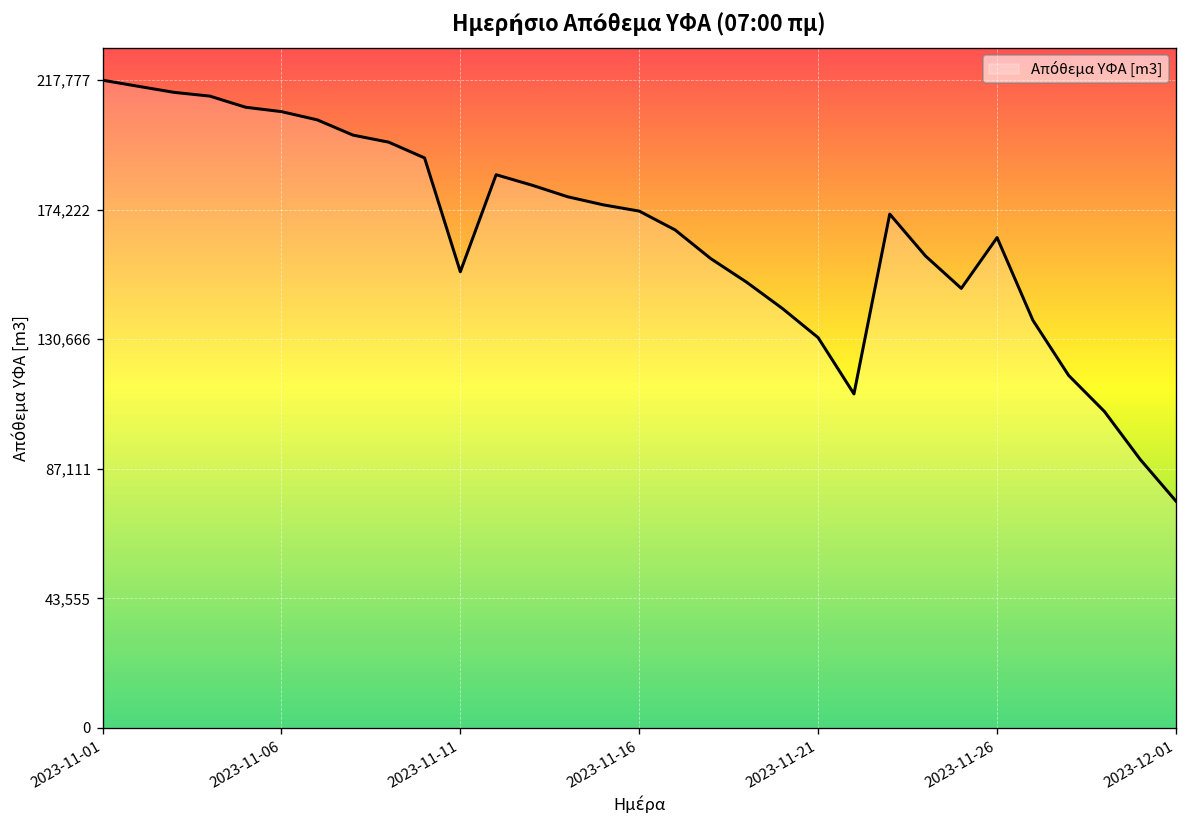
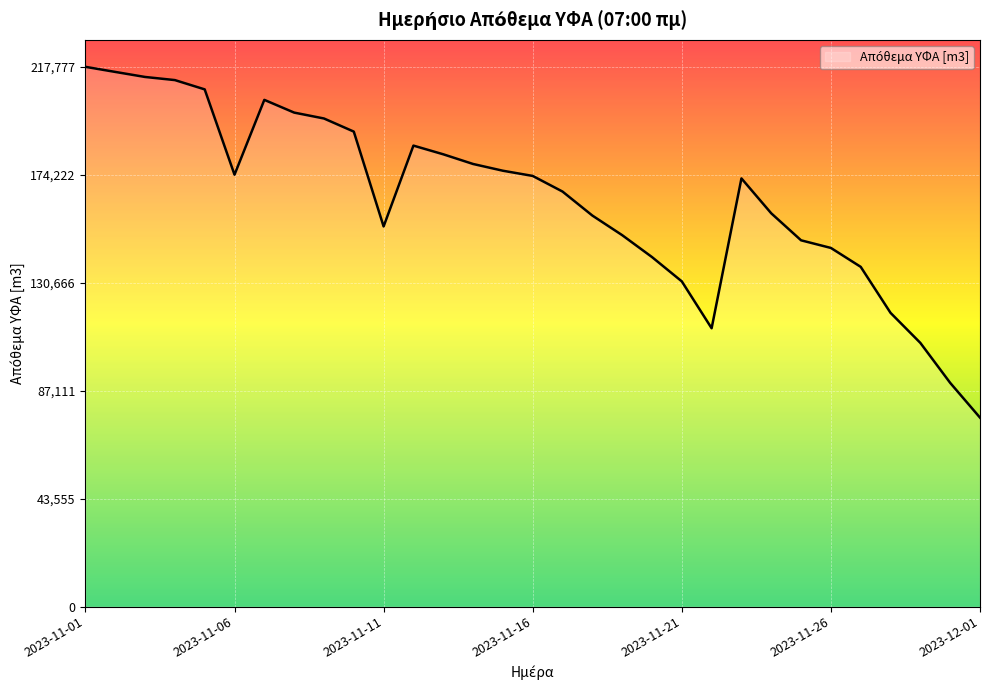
2023-11-06: 207,000 -> 174,000
2023-11-26: 165,000 -> 145,000
